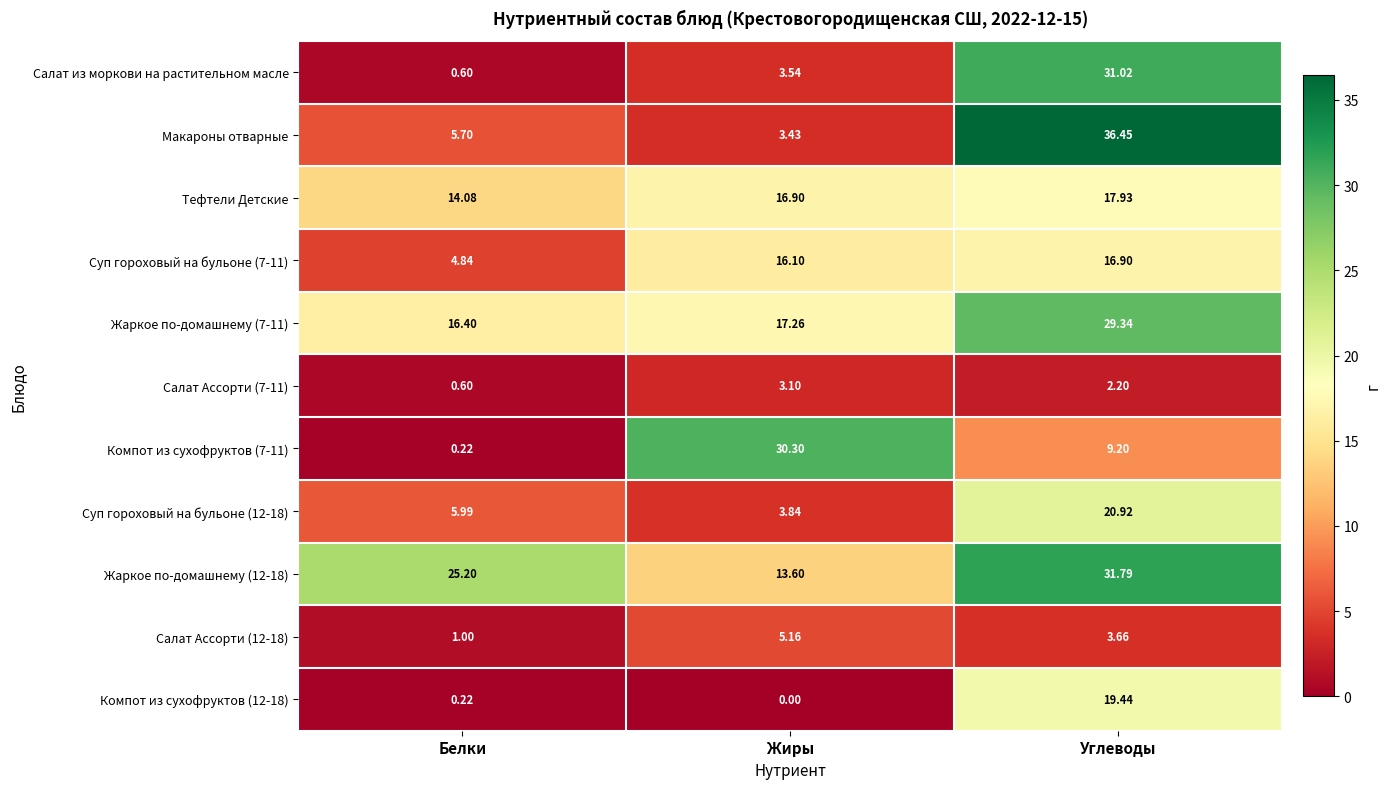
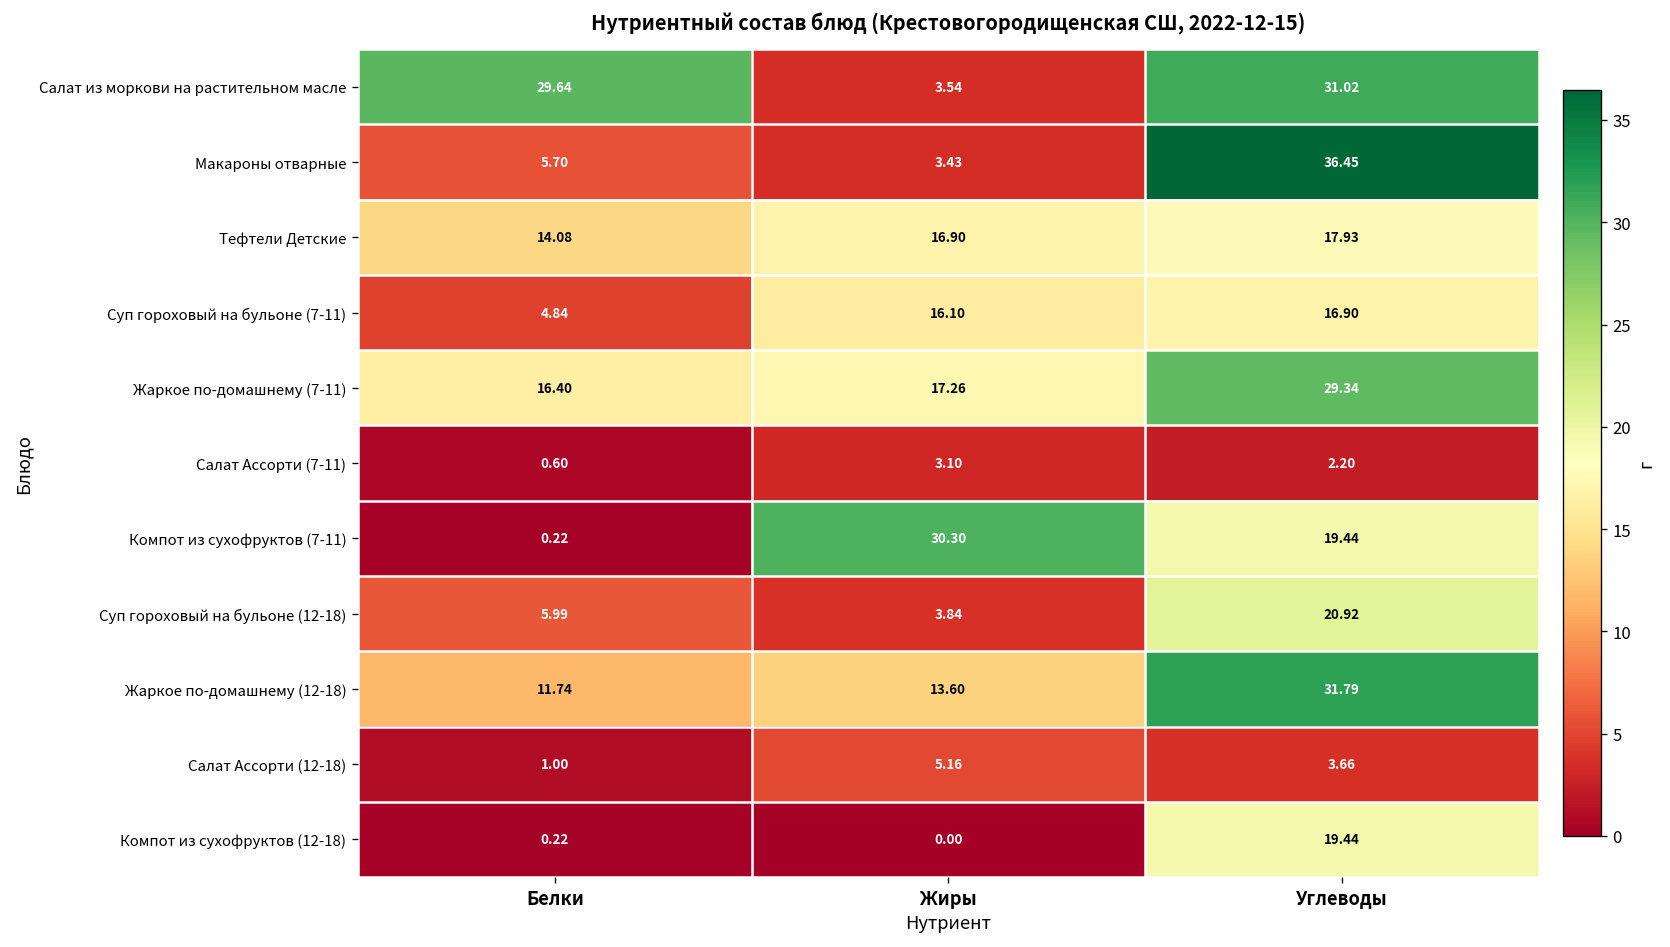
Салат из моркови на растительном масле, Белки: 0.60 -> 29.64
Компот из сухофруктов (7-11), Углеводы: 9.20 -> 19.44
Жаркое по-домашнему (12-18), Белки: 25.20 -> 11.74
